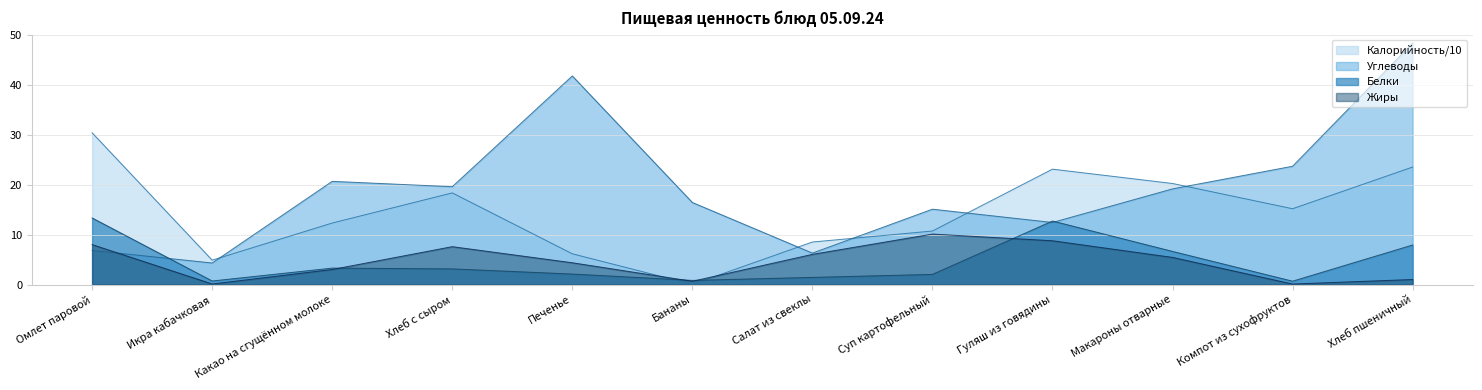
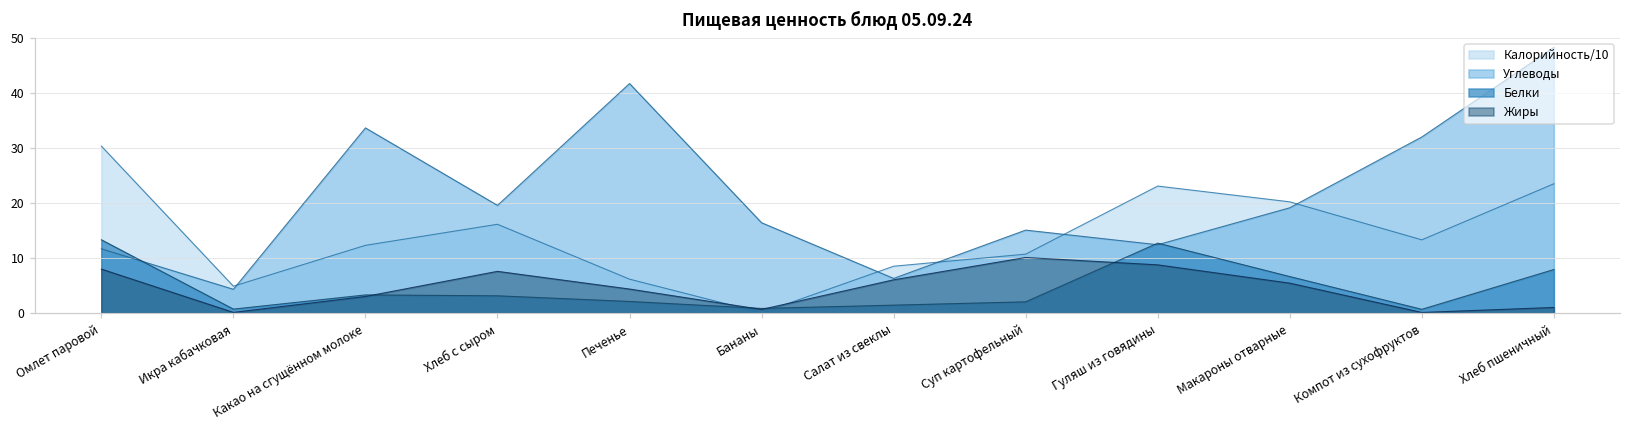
Углеводы, Омлет паровой: 7 -> 12
Углеводы, Какао на сгущённом молоке: 21 -> 34
Калорийность/10, Хлеб с сыром: 18 -> 16
Калорийность/10, Компот из сухофруктов: 15 -> 13
Углеводы, Компот из сухофруктов: 24 -> 32
